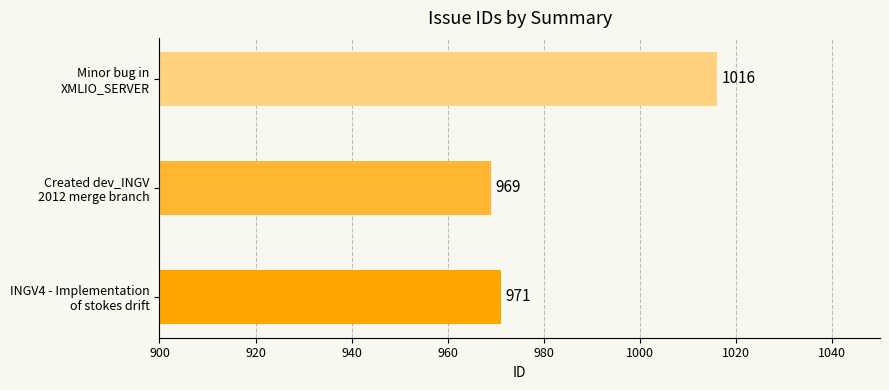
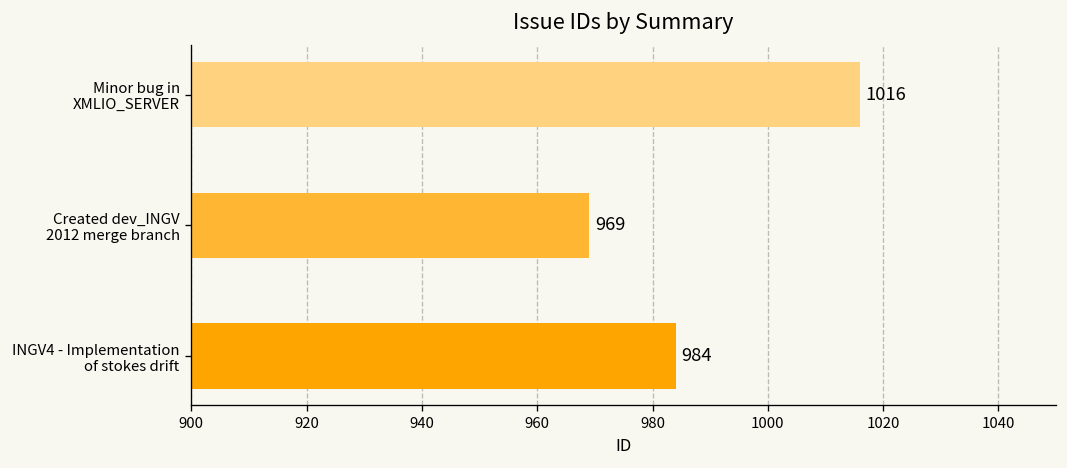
INGV4 - Implementation of stokes drift: 971 -> 984
